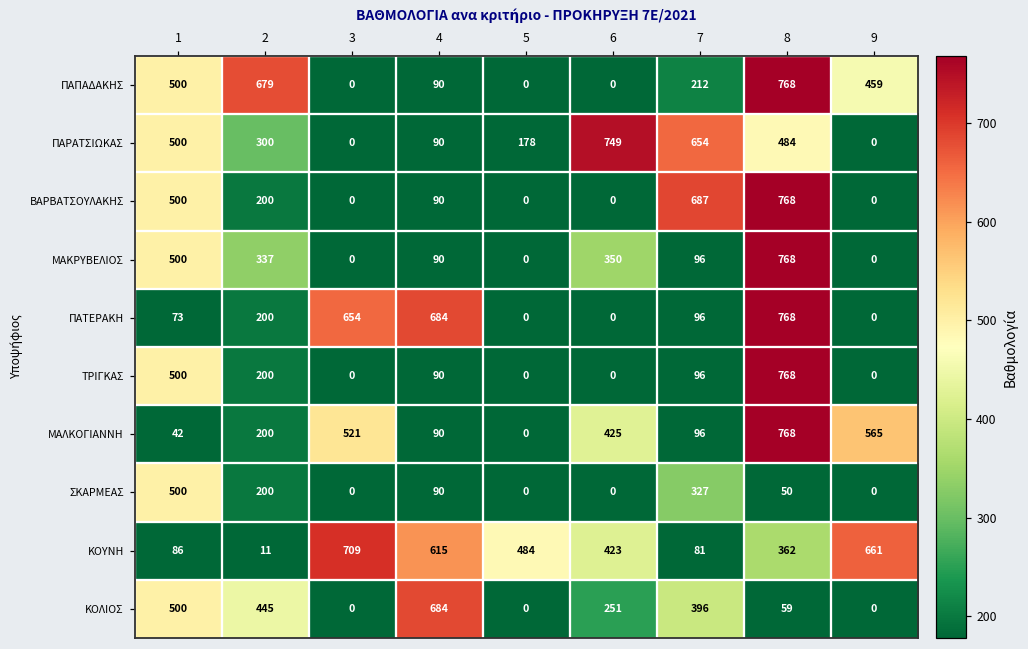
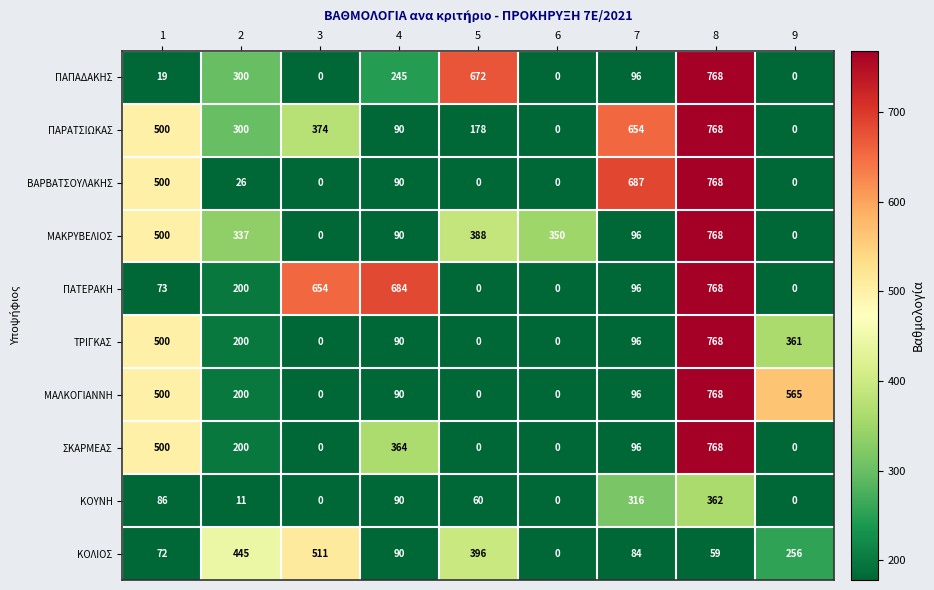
ΠΑΠΑΔΑΚΗΣ, 1: 500 -> 19
ΠΑΠΑΔΑΚΗΣ, 2: 679 -> 300
ΠΑΠΑΔΑΚΗΣ, 4: 90 -> 245
ΠΑΠΑΔΑΚΗΣ, 5: 0 -> 672
ΠΑΠΑΔΑΚΗΣ, 7: 212 -> 96
ΠΑΠΑΔΑΚΗΣ, 9: 459 -> 0
ΠΑΡΑΤΣΙΩΚΑΣ, 3: 0 -> 374
ΠΑΡΑΤΣΙΩΚΑΣ, 6: 749 -> 0
ΠΑΡΑΤΣΙΩΚΑΣ, 8: 484 -> 768
ΒΑΡΒΑΤΣΟΥΛΑΚΗΣ, 2: 200 -> 26
ΜΑΚΡΥΒΕΛΙΟΣ, 5: 0 -> 388
ΤΡΙΓΚΑΣ, 9: 0 -> 361
ΜΑΛΚΟΓΙΑΝΝΗ, 1: 42 -> 500
ΜΑΛΚΟΓΙΑΝΝΗ, 3: 521 -> 0
ΜΑΛΚΟΓΙΑΝΝΗ, 6: 425 -> 0
ΣΚΑΡΜΕΑΣ, 4: 90 -> 364
ΣΚΑΡΜΕΑΣ, 7: 327 -> 96
ΣΚΑΡΜΕΑΣ, 8: 50 -> 768
ΚΟΥΝΗ, 3: 709 -> 0
ΚΟΥΝΗ, 4: 615 -> 90
ΚΟΥΝΗ, 5: 484 -> 60
ΚΟΥΝΗ, 6: 423 -> 0
ΚΟΥΝΗ, 7: 81 -> 316
ΚΟΥΝΗ, 9: 661 -> 0
ΚΟΛΙΟΣ, 1: 500 -> 72
ΚΟΛΙΟΣ, 3: 0 -> 511
ΚΟΛΙΟΣ, 4: 684 -> 90
ΚΟΛΙΟΣ, 5: 0 -> 396
ΚΟΛΙΟΣ, 6: 251 -> 0
ΚΟΛΙΟΣ, 7: 396 -> 84
ΚΟΛΙΟΣ, 9: 0 -> 256
